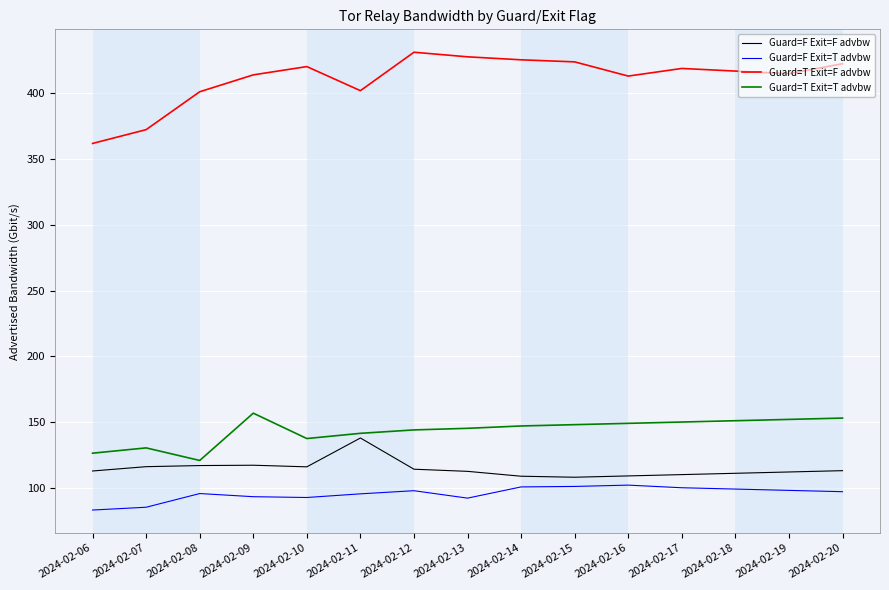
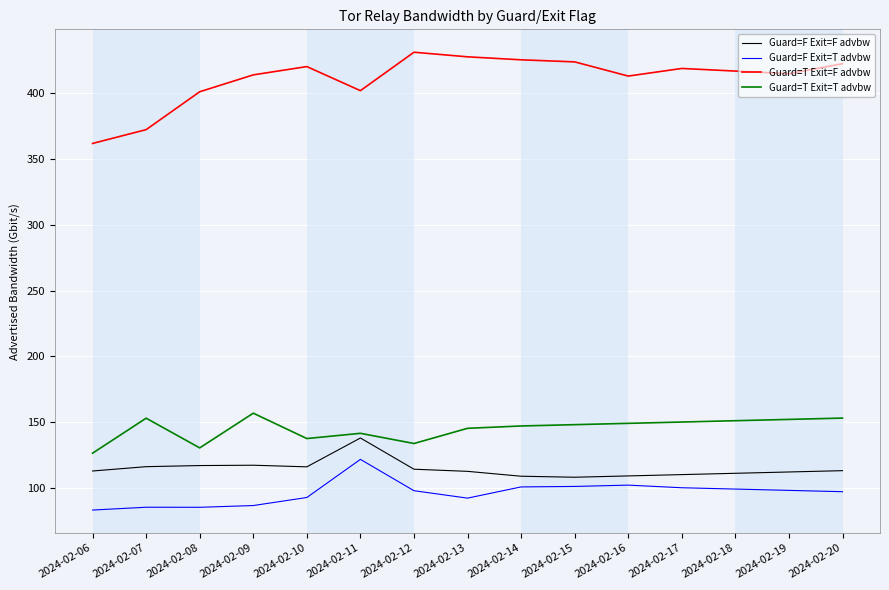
Guard=T Exit=T advbw, 2024-02-07: 130 -> 153
Guard=F Exit=T advbw, 2024-02-08: 96 -> 85
Guard=T Exit=T advbw, 2024-02-08: 121 -> 130
Guard=F Exit=T advbw, 2024-02-09: 93 -> 86
Guard=F Exit=T advbw, 2024-02-11: 95 -> 122
Guard=T Exit=T advbw, 2024-02-12: 144 -> 134
